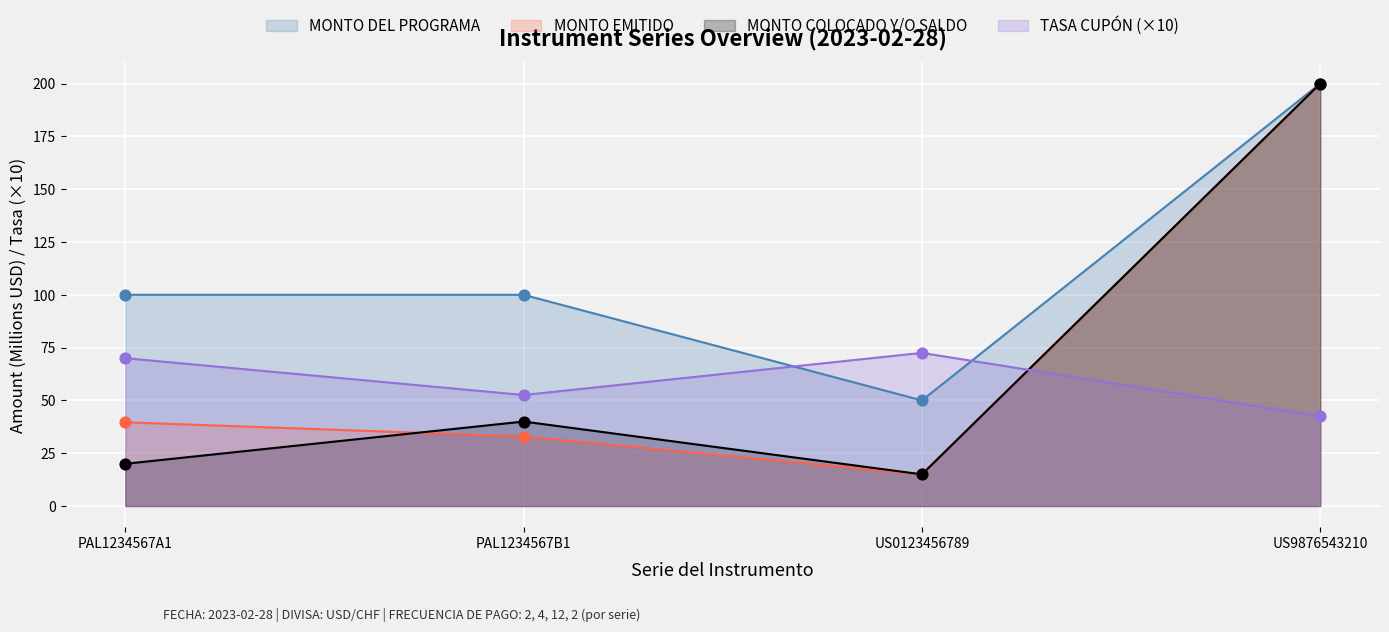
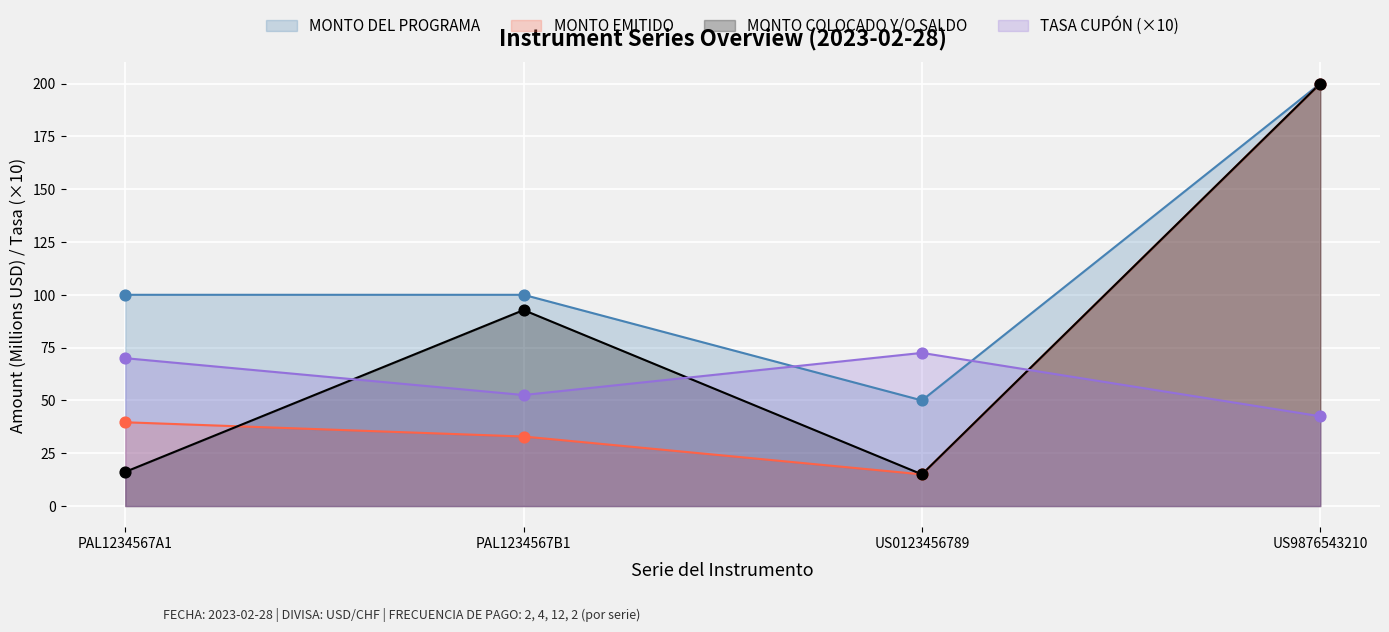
MONTO COLOCADO Y/O SALDO, PAL1234567A1: 20 -> 16
MONTO COLOCADO Y/O SALDO, PAL1234567B1: 40 -> 93
